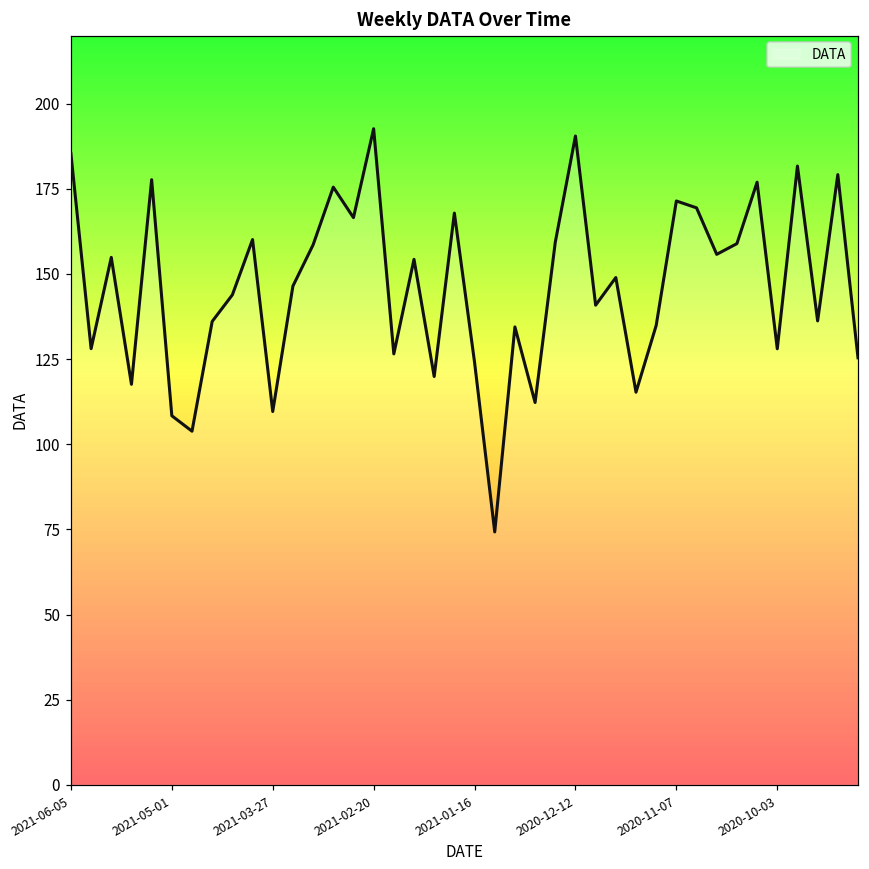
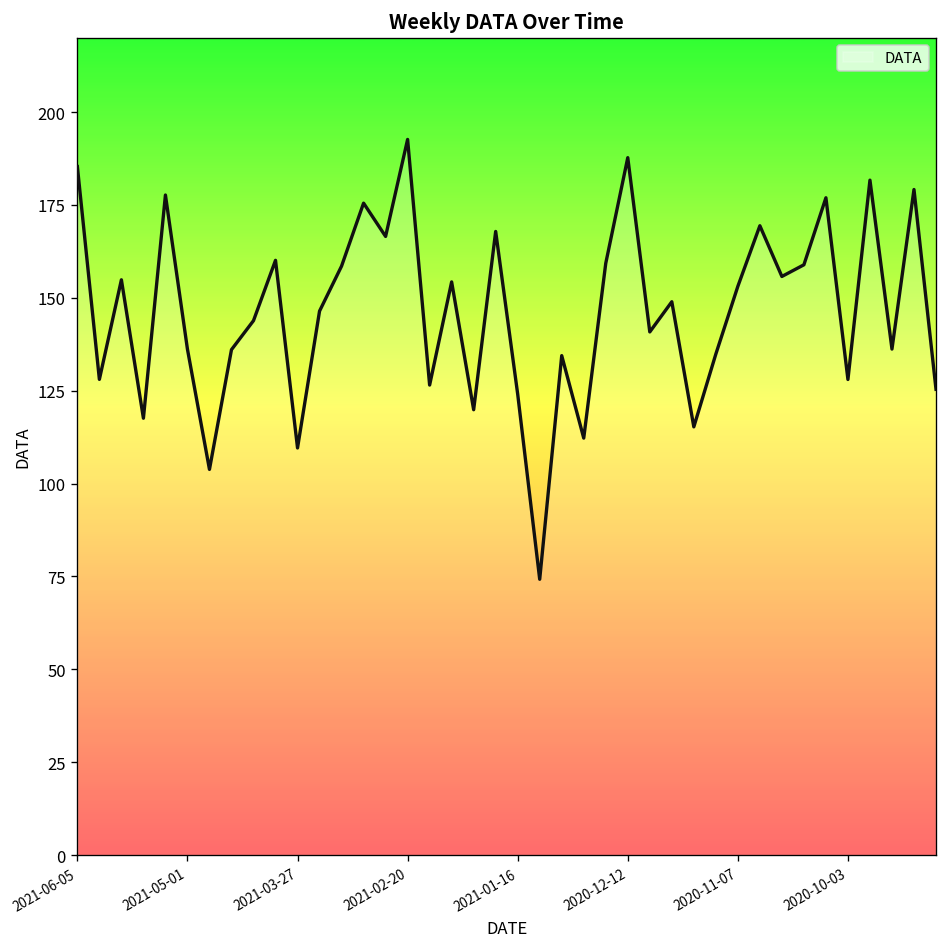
2021-05-01: 108 -> 136
2020-12-12: 191 -> 188
2020-11-07: 171 -> 153
